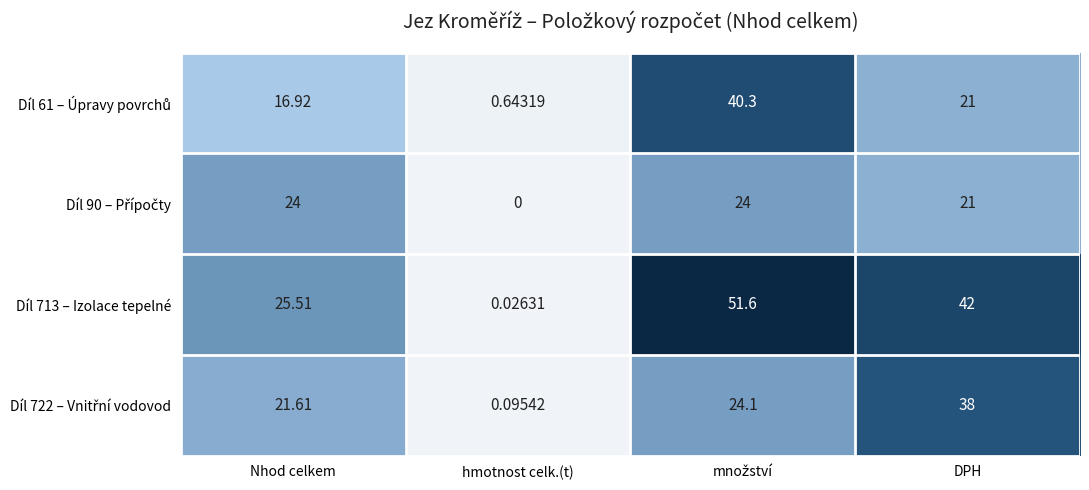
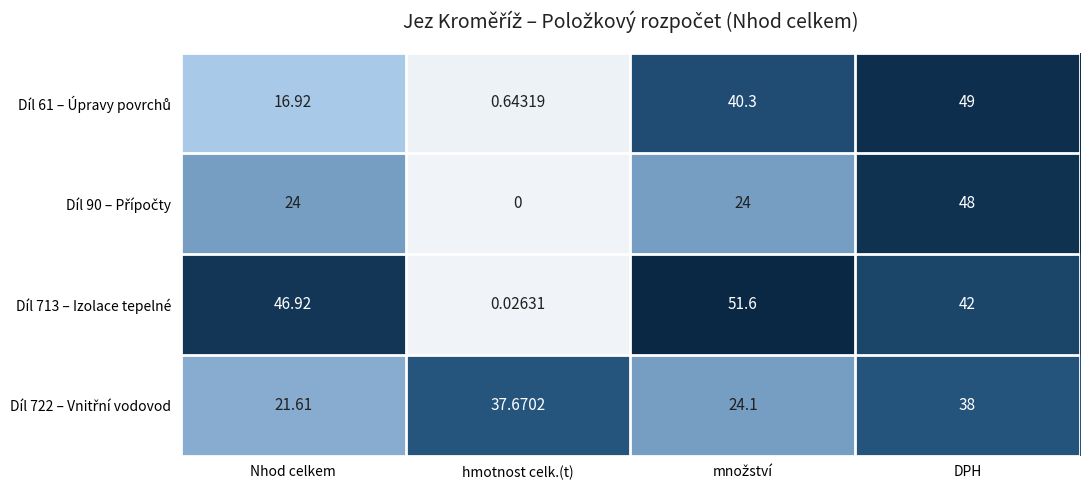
Díl 61 – Úpravy povrchů, DPH: 21 -> 49
Díl 90 – Přípočty, DPH: 21 -> 48
Díl 713 – Izolace tepelné, Nhod celkem: 25.51 -> 46.92
Díl 722 – Vnitřní vodovod, hmotnost celk.(t): 0.09542 -> 37.6702
